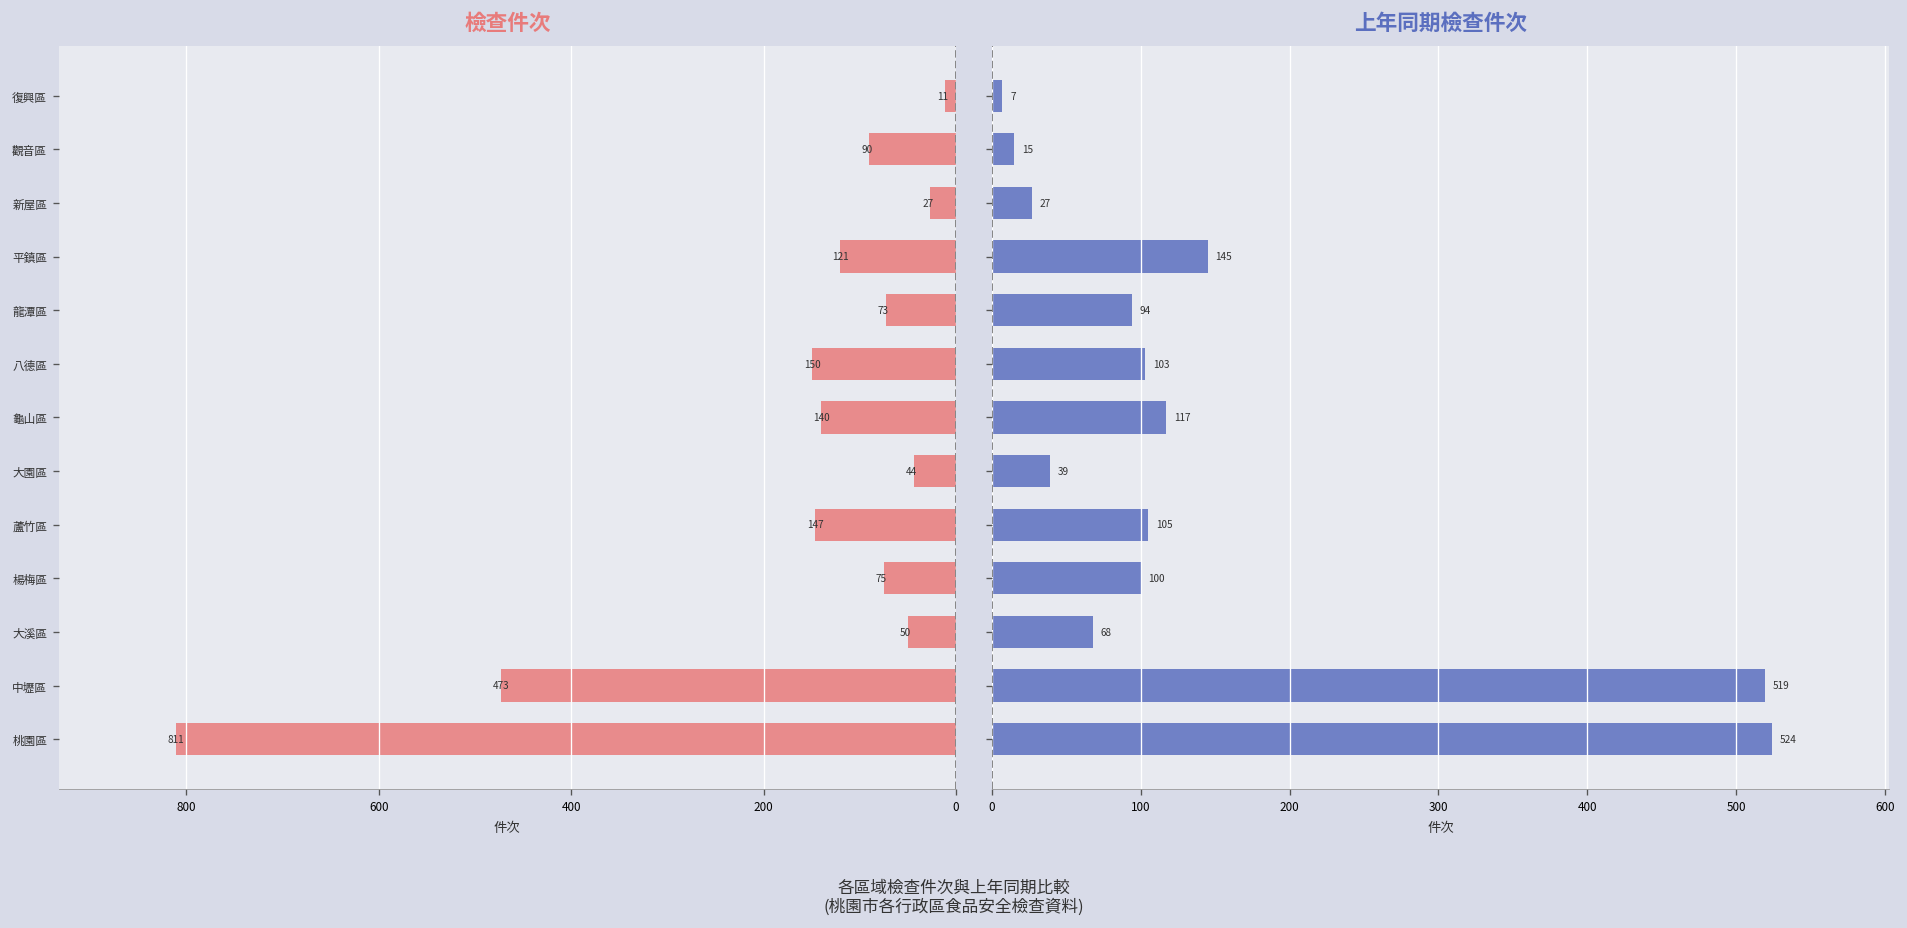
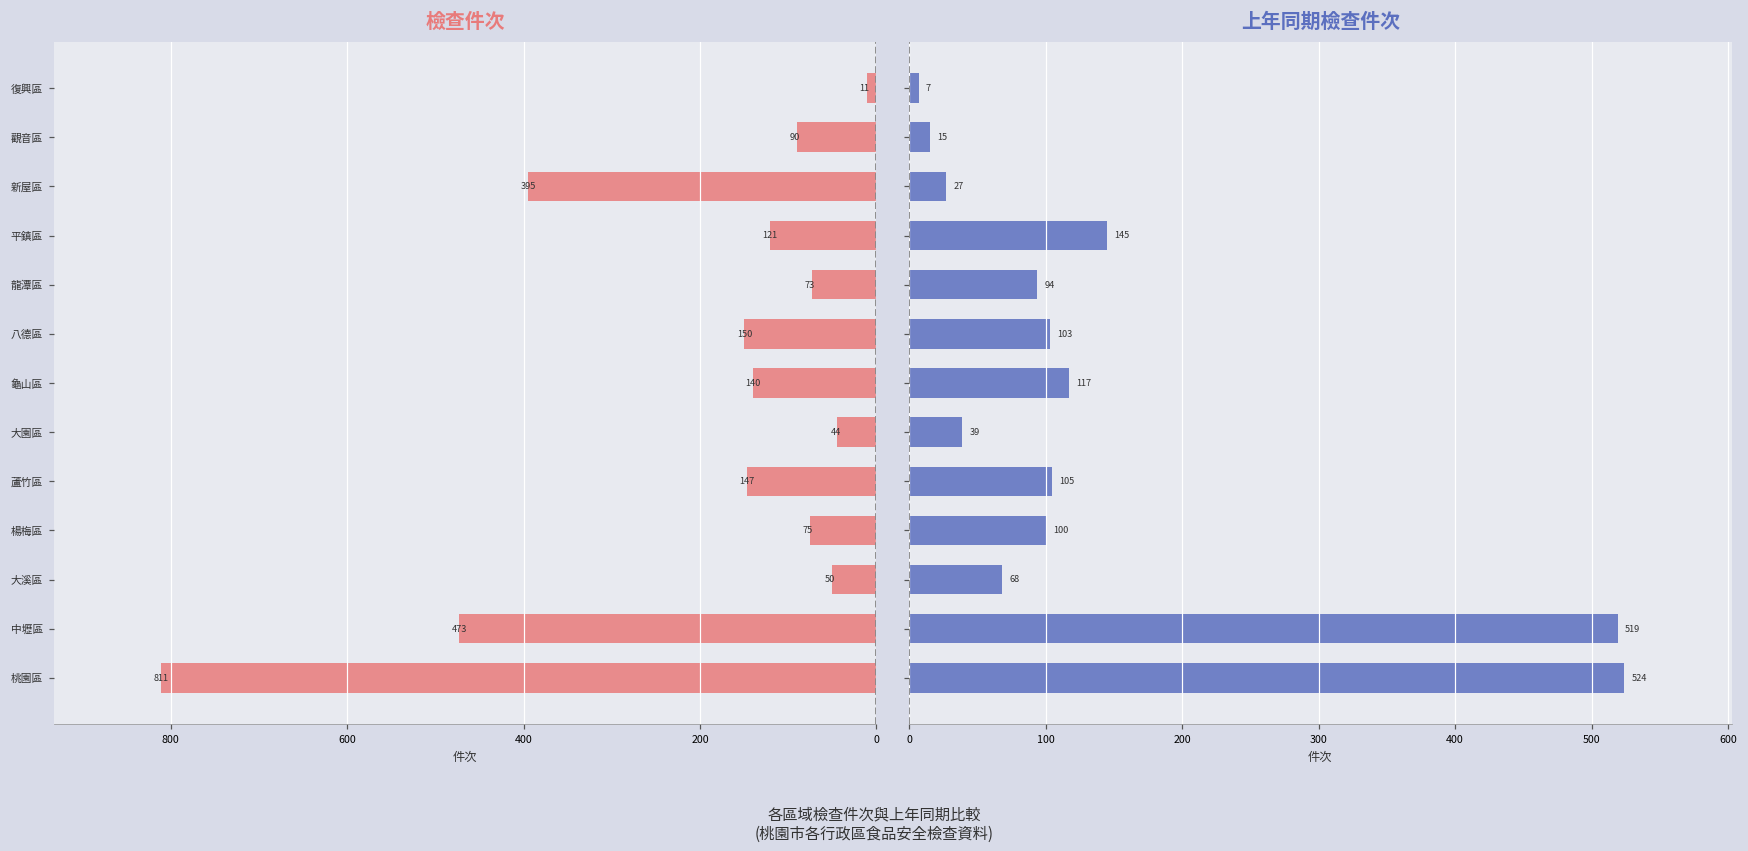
檢查件次, 新屋區: 27 -> 395
